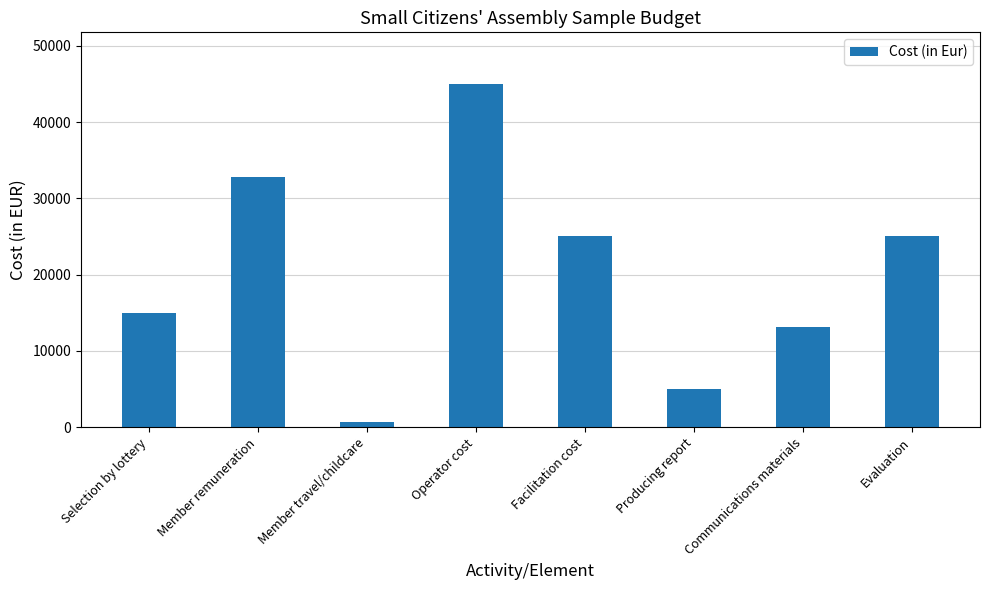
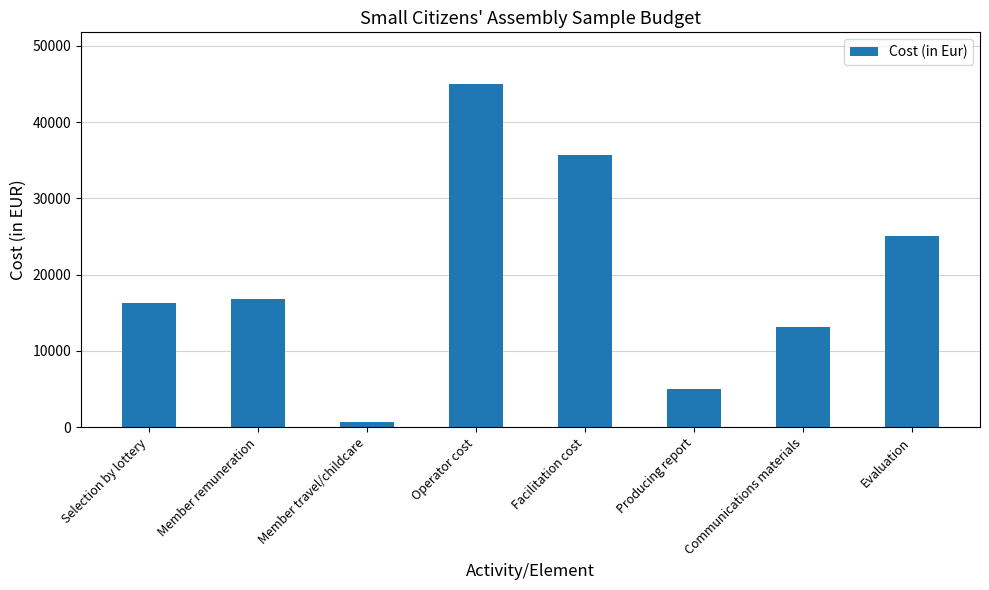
Selection by lottery: 15000 -> 16000
Member remuneration: 33000 -> 17000
Facilitation cost: 25000 -> 36000
